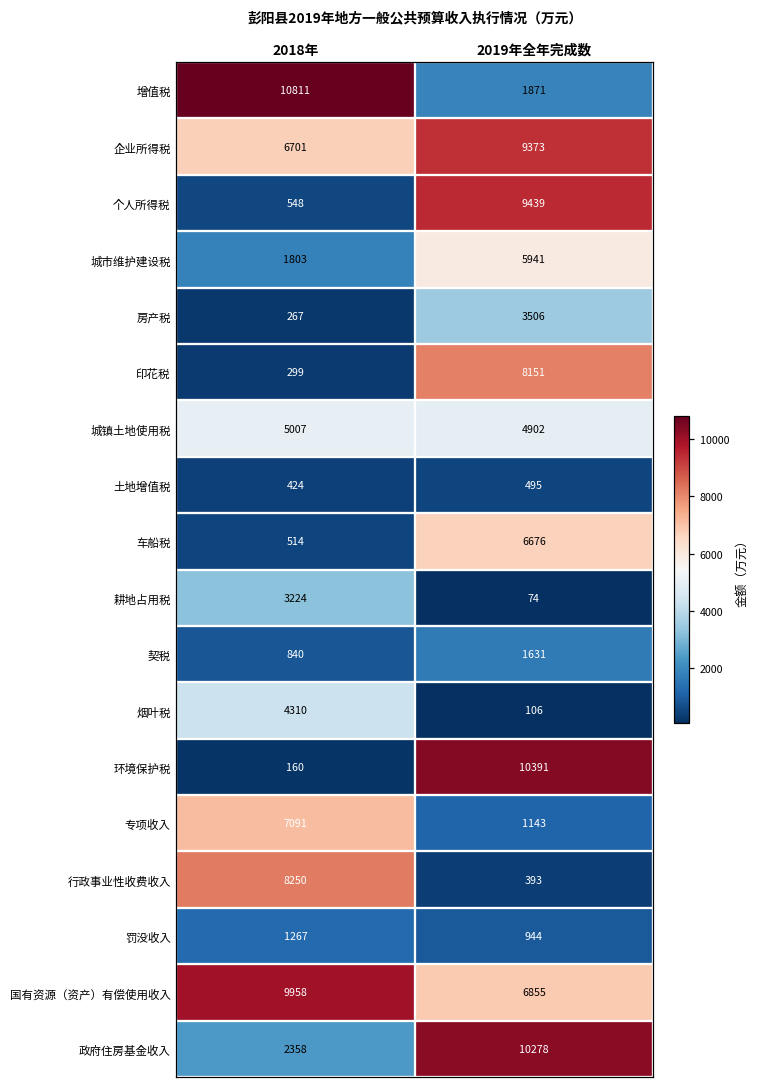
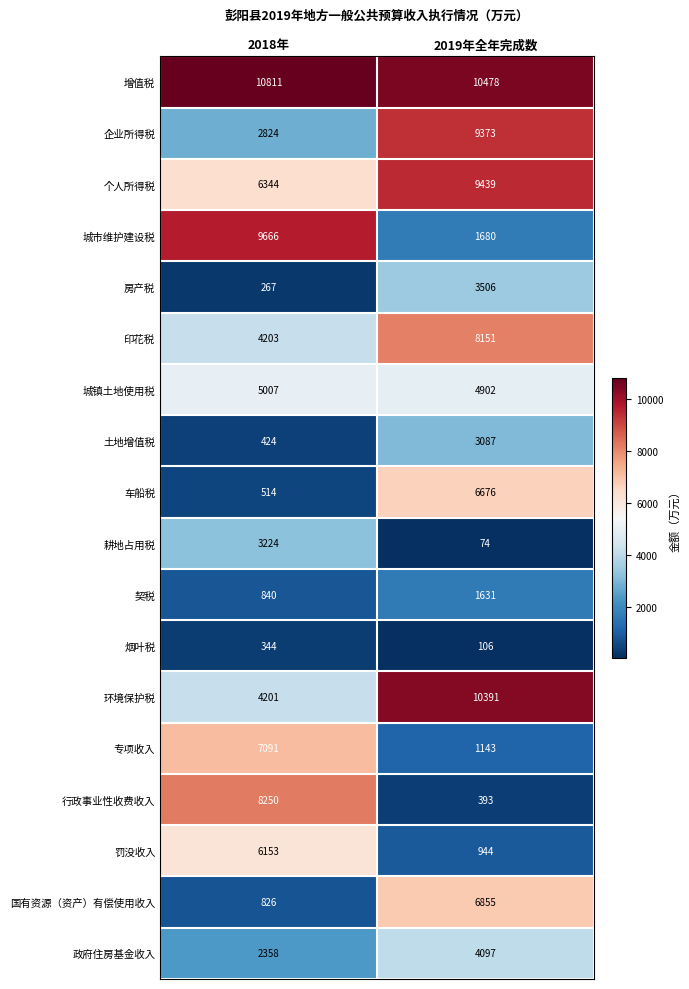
增值税, 2019年全年完成数: 1871 -> 10478
企业所得税, 2018年: 6701 -> 2824
个人所得税, 2018年: 548 -> 6344
城市维护建设税, 2018年: 1803 -> 9666
城市维护建设税, 2019年全年完成数: 5941 -> 1680
印花税, 2018年: 299 -> 4203
土地增值税, 2019年全年完成数: 495 -> 3087
烟叶税, 2018年: 4310 -> 344
环境保护税, 2018年: 160 -> 4201
罚没收入, 2018年: 1267 -> 6153
国有资源（资产）有偿使用收入, 2018年: 9958 -> 826
政府住房基金收入, 2019年全年完成数: 10278 -> 4097
